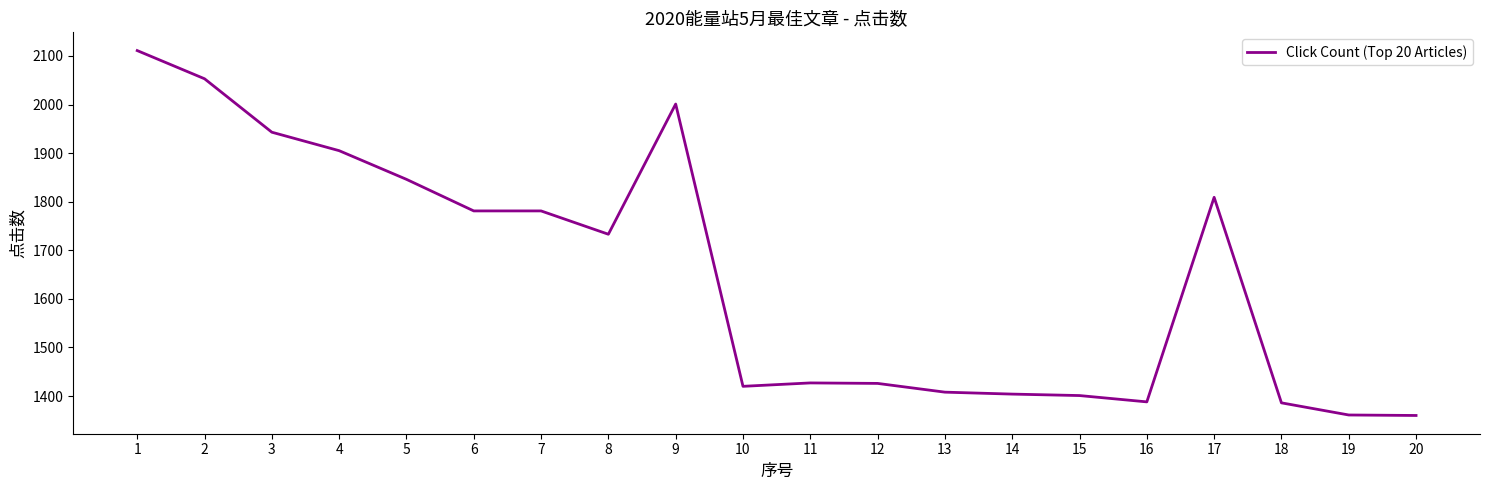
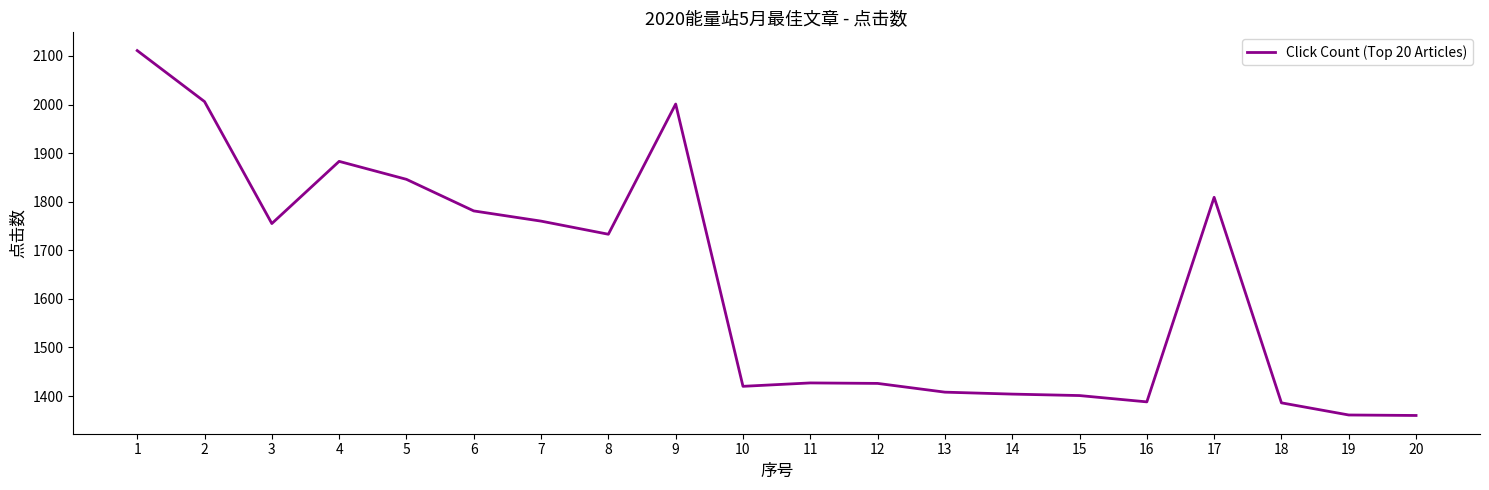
2: 2050 -> 2010
3: 1940 -> 1760
4: 1910 -> 1880
7: 1780 -> 1760
